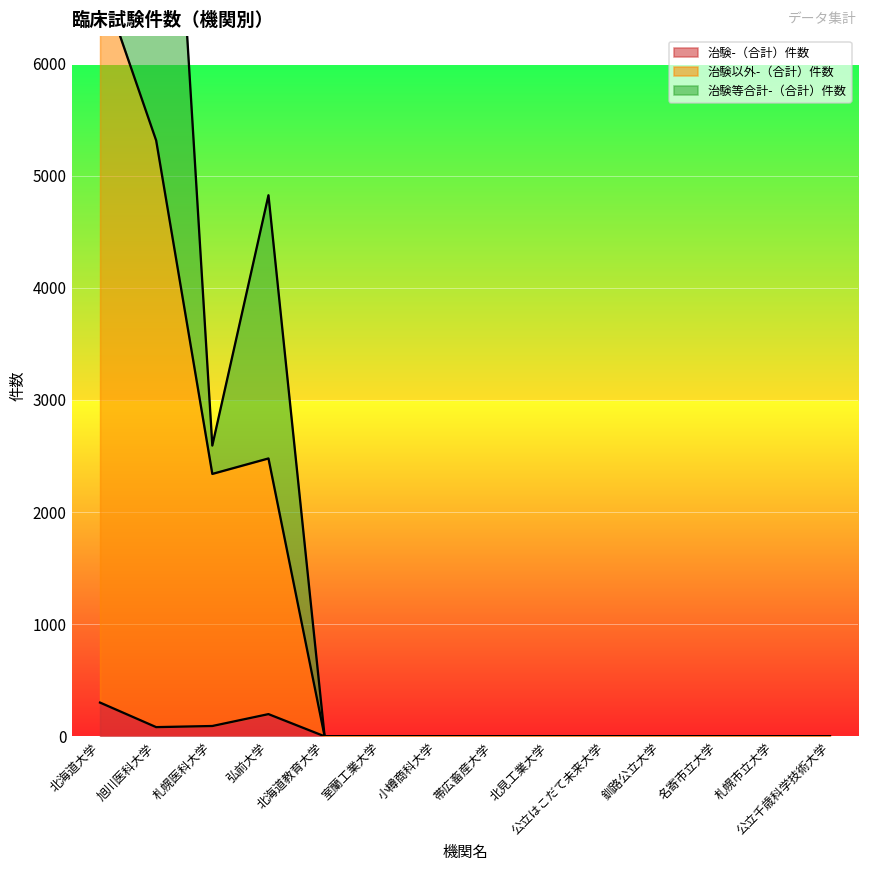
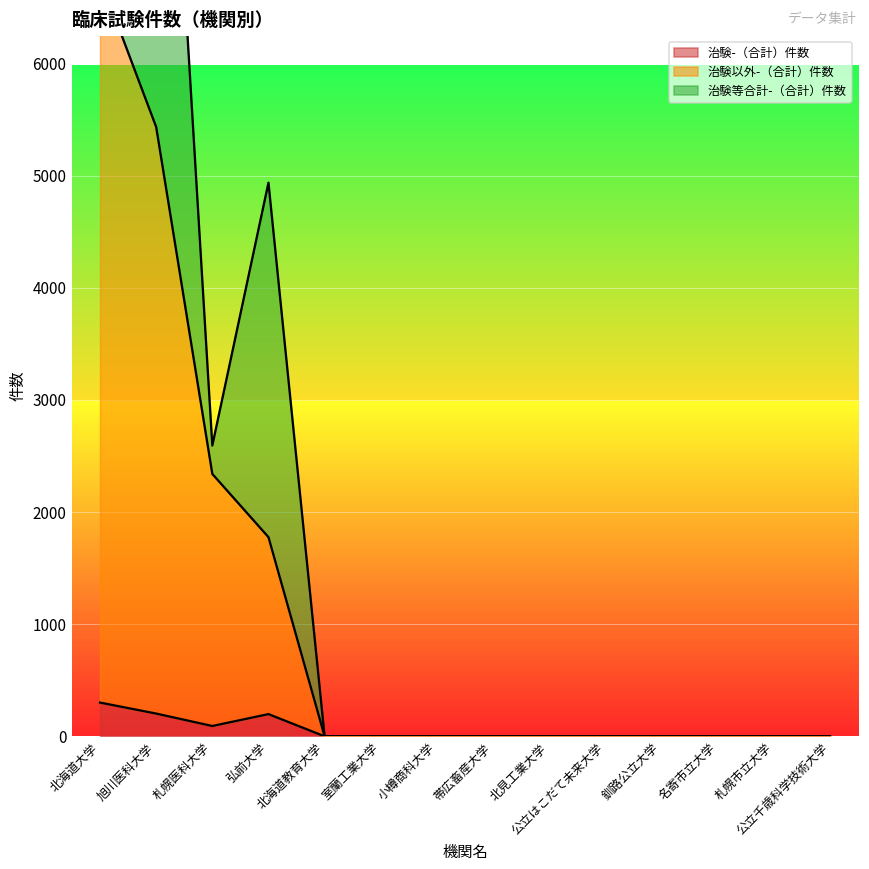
治験-（合計）件数, 旭川医科大学: 80 -> 200
治験以外-（合計）件数, 弘前大学: 2280 -> 1580
治験等合計-（合計）件数, 弘前大学: 2350 -> 3160
